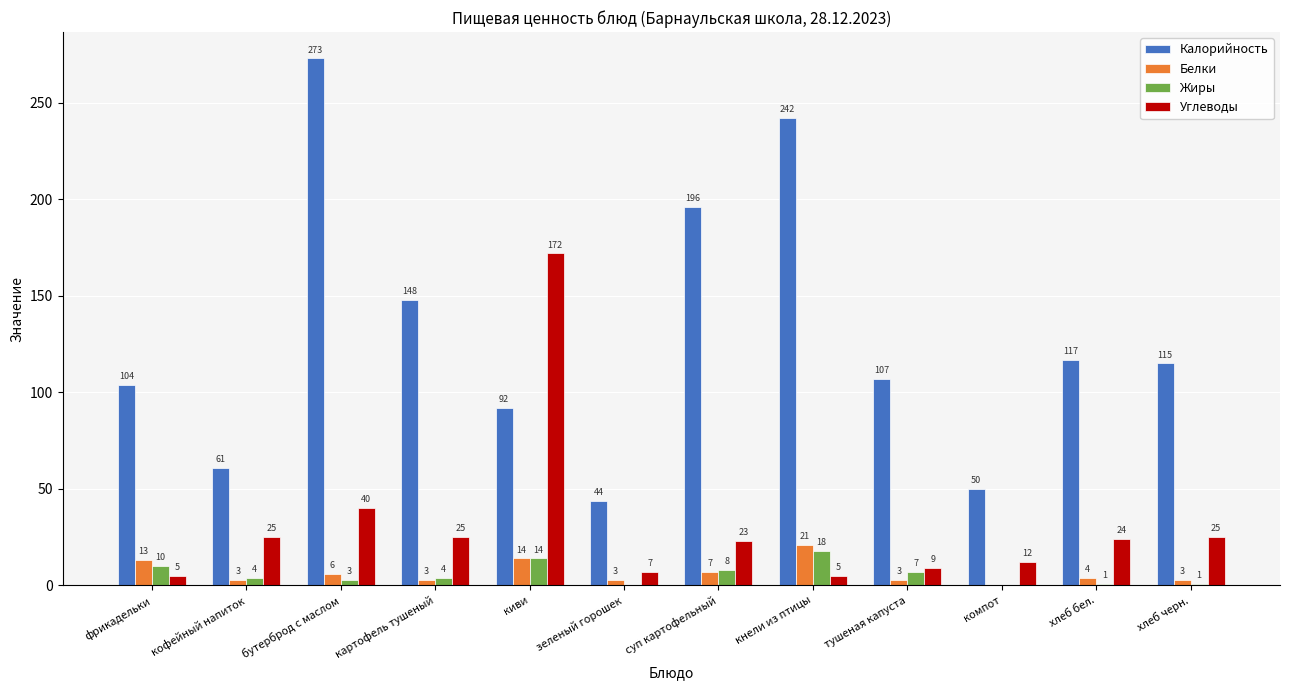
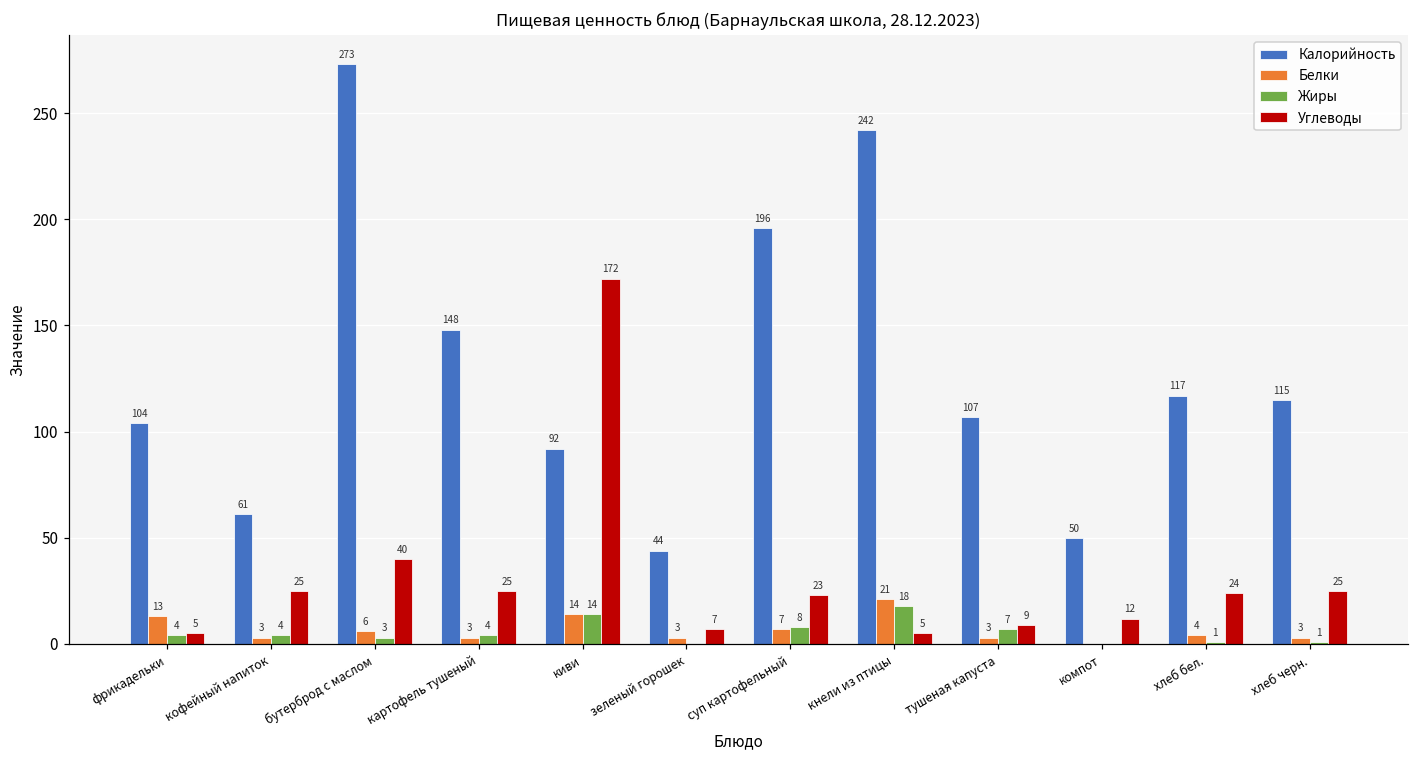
Жиры, фрикадельки: 10 -> 4
